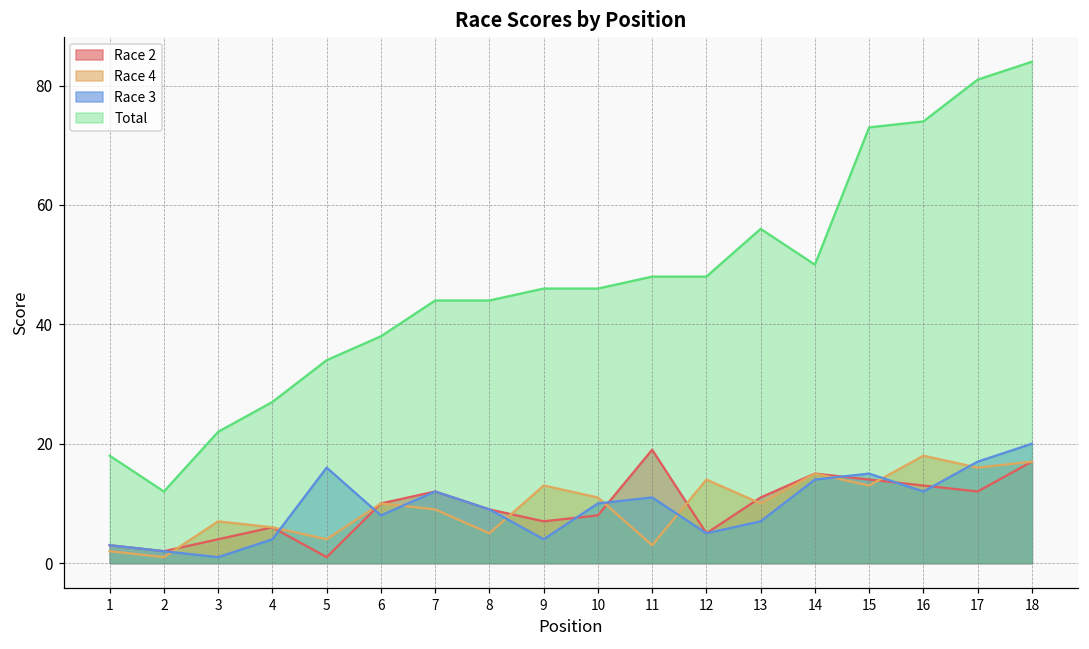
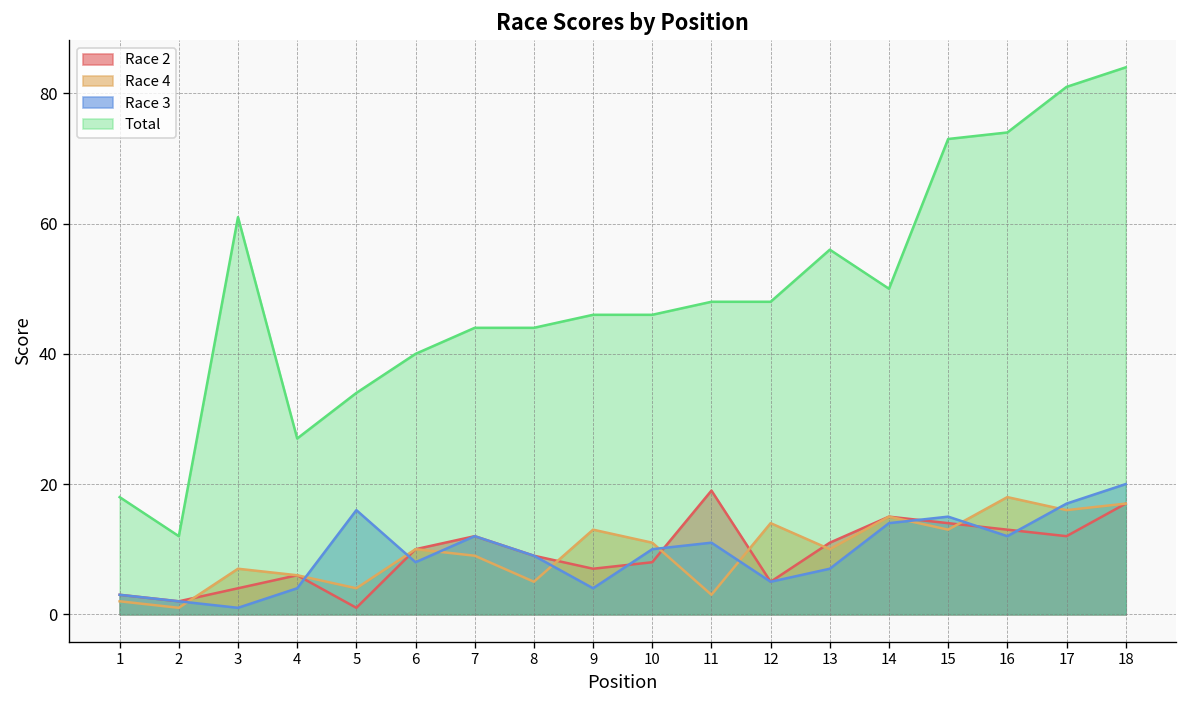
Total, 3: 22 -> 61
Total, 6: 38 -> 40
